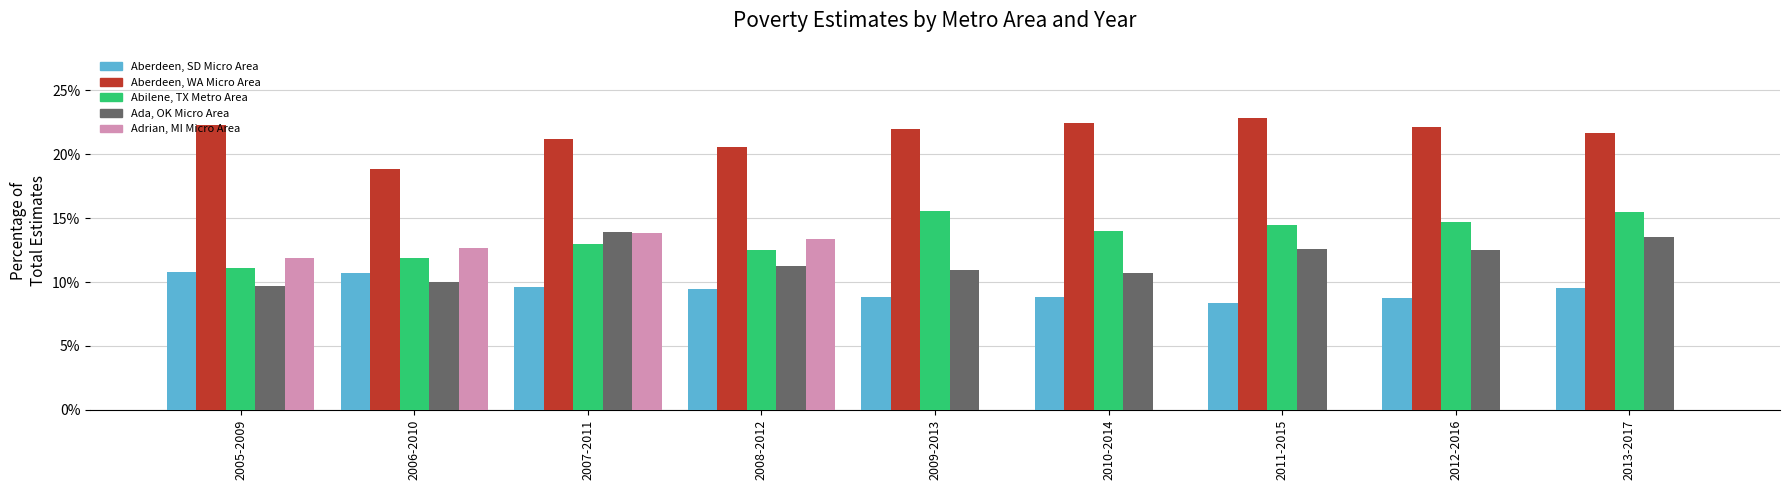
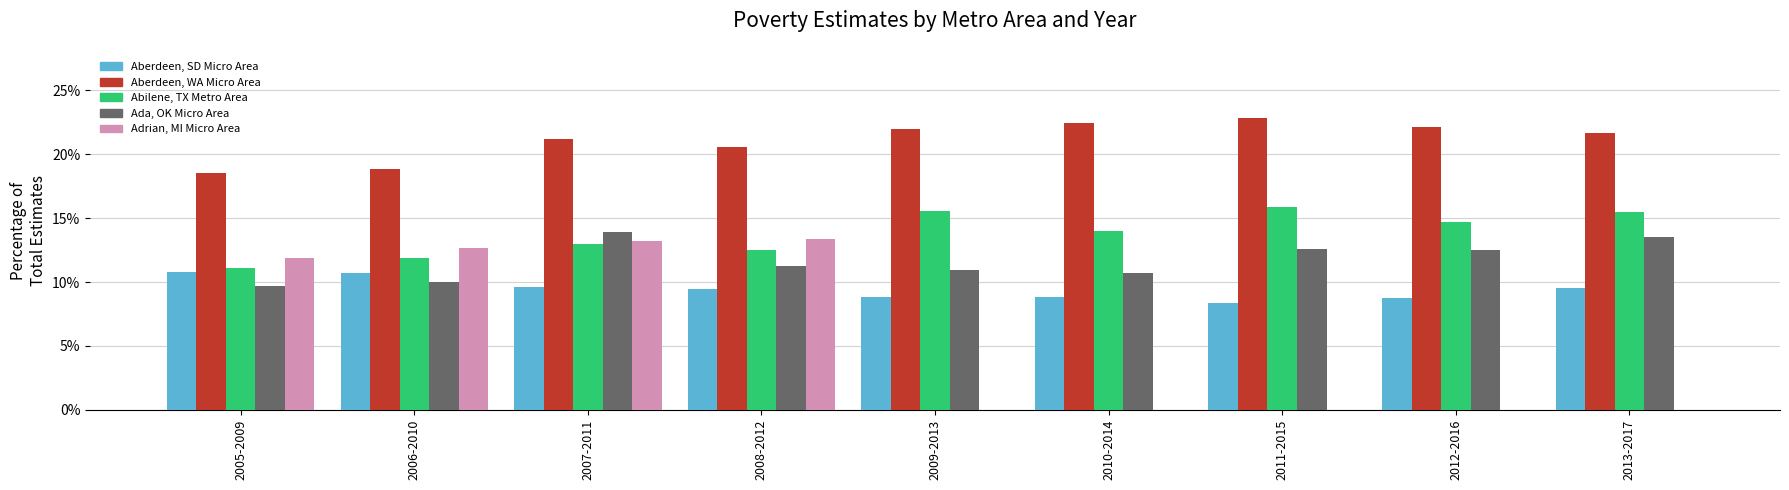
Aberdeen, WA Micro Area, 2005-2009: 22.3% -> 18.5%
Adrian, MI Micro Area, 2007-2011: 13.8% -> 13.2%
Abilene, TX Metro Area, 2011-2015: 14.4% -> 15.8%
